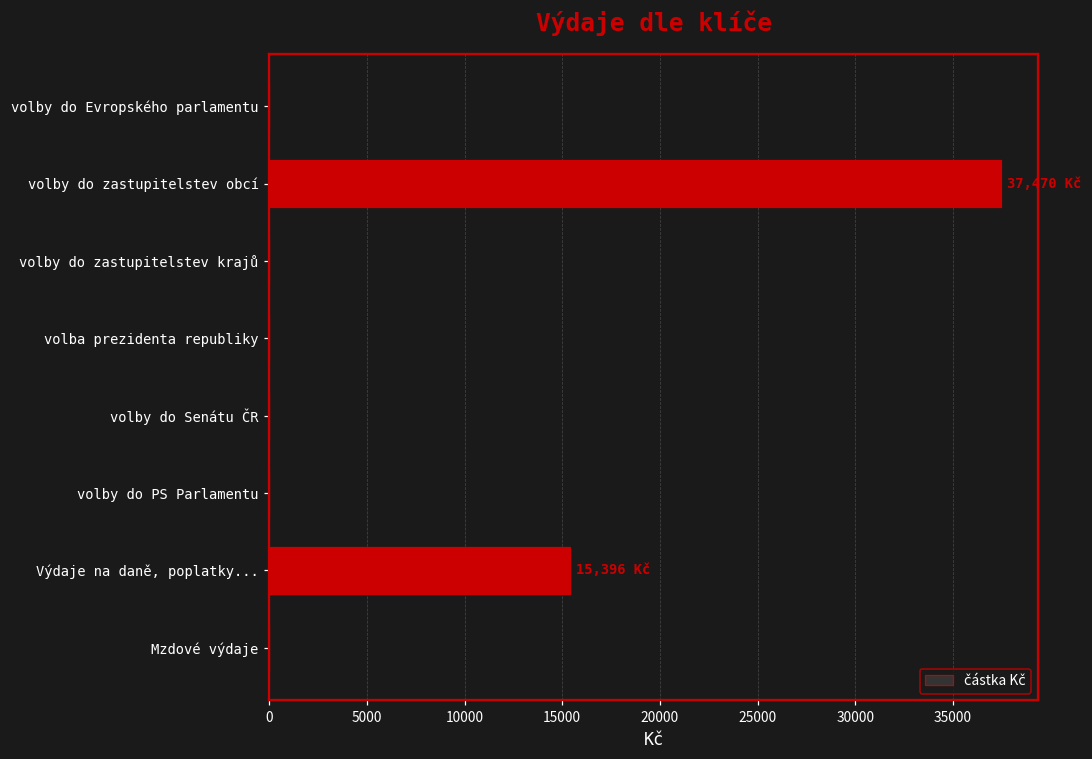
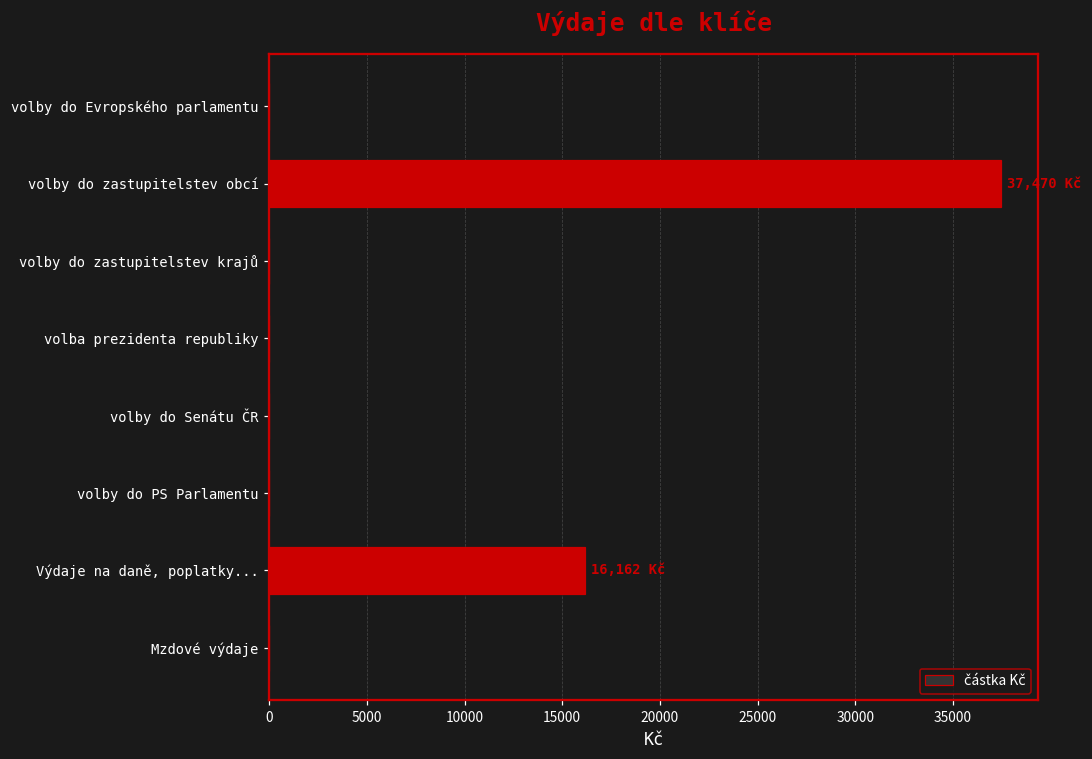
Výdaje na daně, poplatky...: 15,396 -> 16,162
